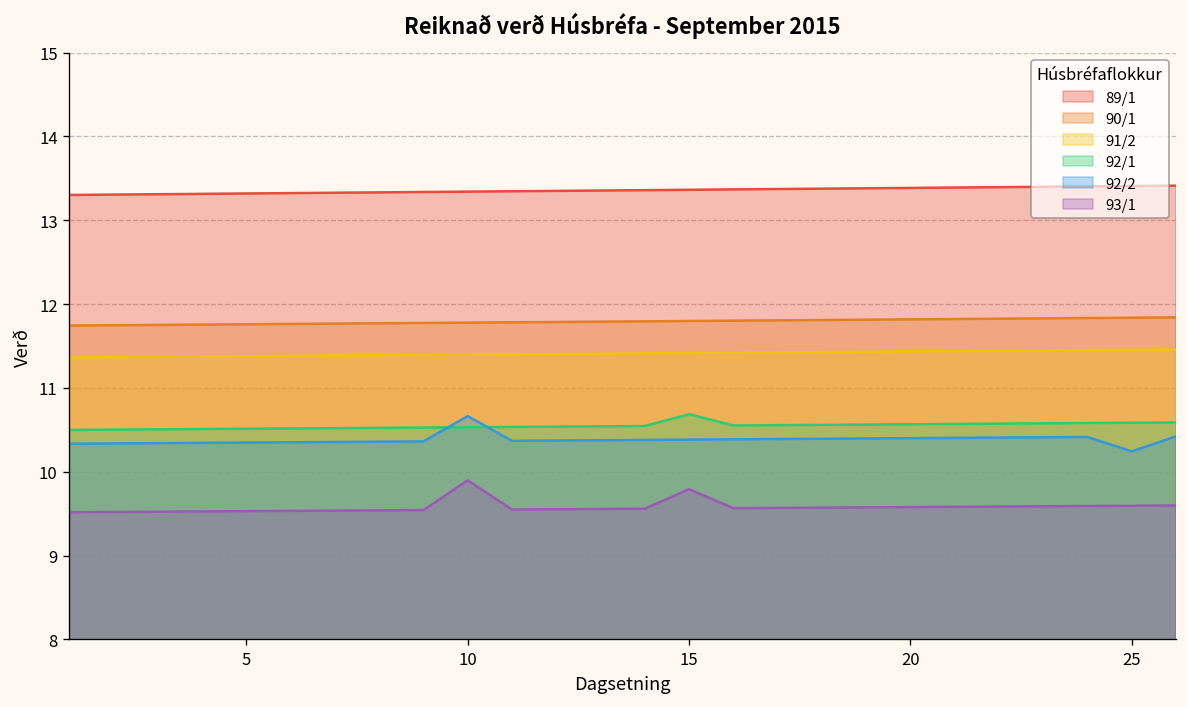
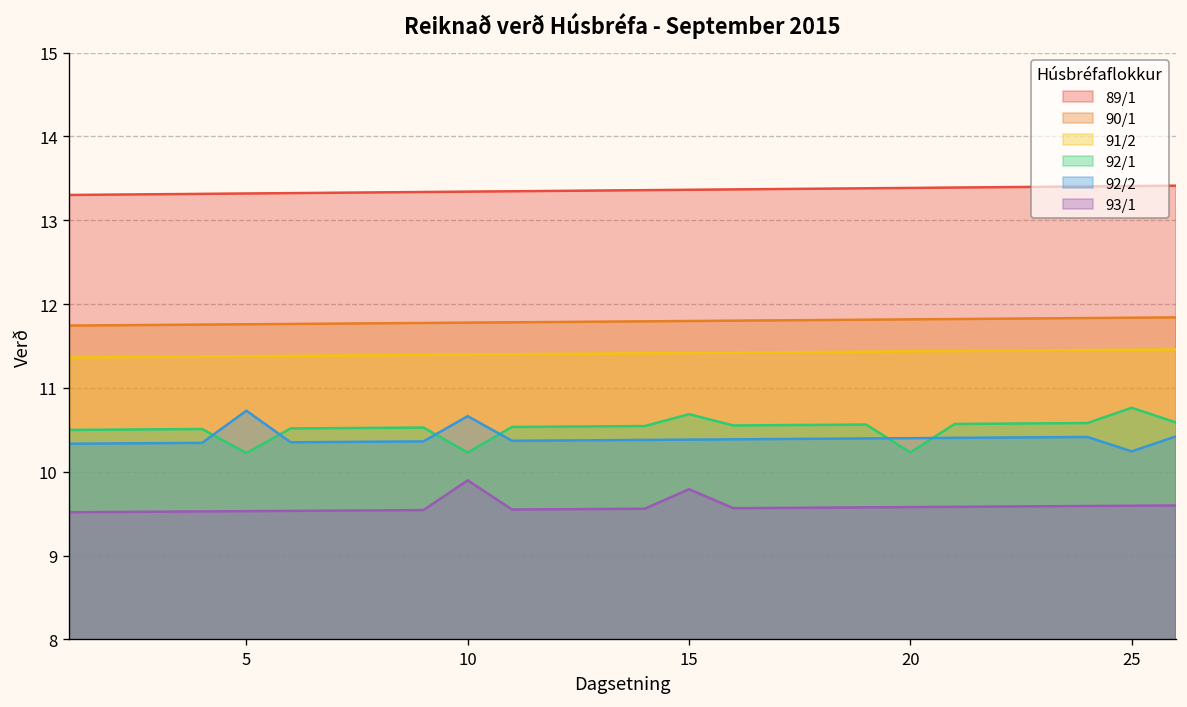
92/1, 5: 10.5 -> 10.2
92/2, 5: 10.3 -> 10.7
92/1, 10: 10.5 -> 10.2
92/1, 20: 10.6 -> 10.2
92/1, 25: 10.6 -> 10.8
